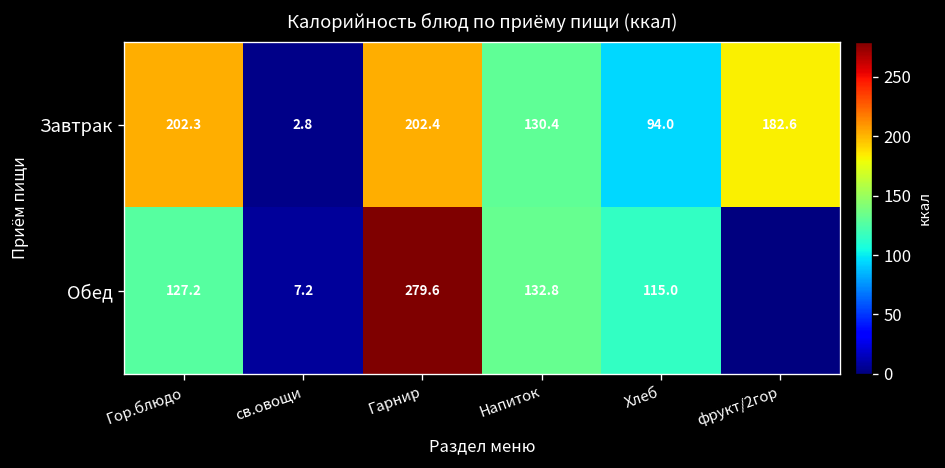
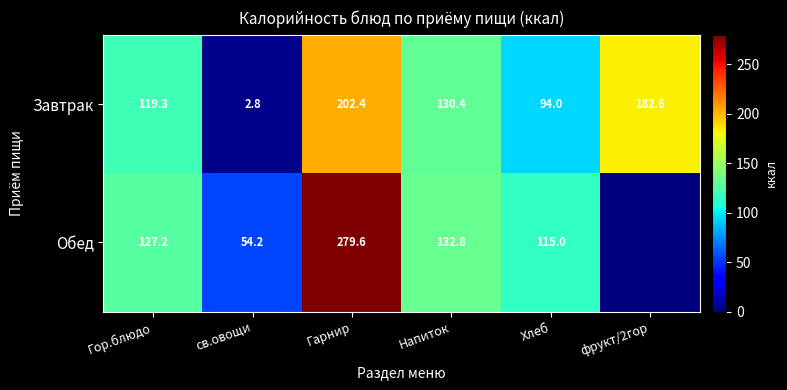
Завтрак, Гор.блюдо: 202.3 -> 119.3
Обед, св.овощи: 7.2 -> 54.2
